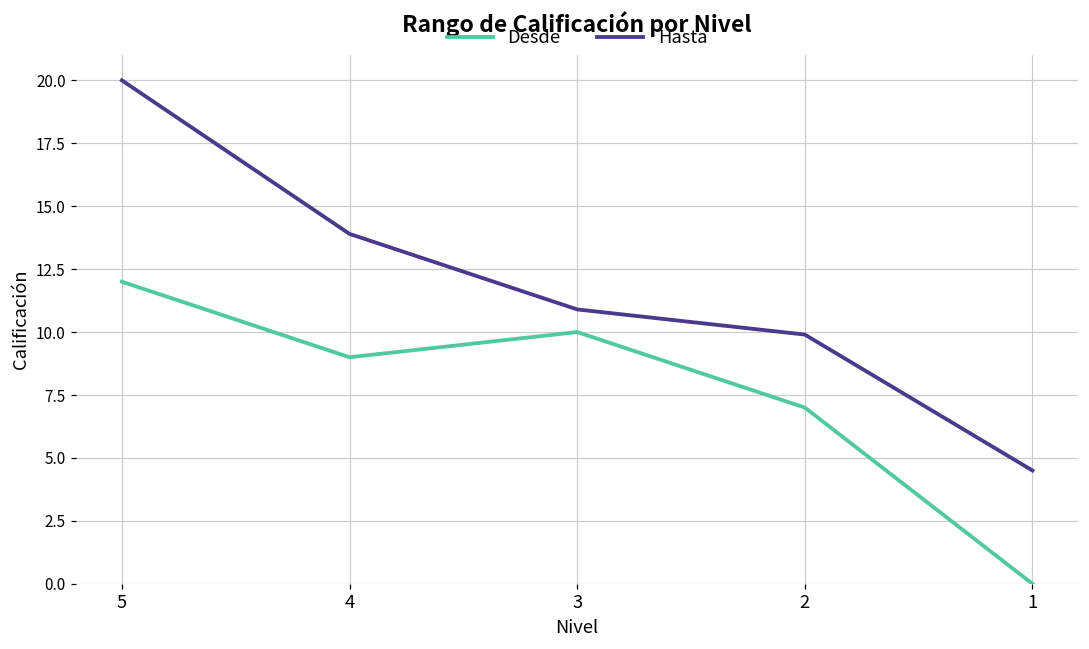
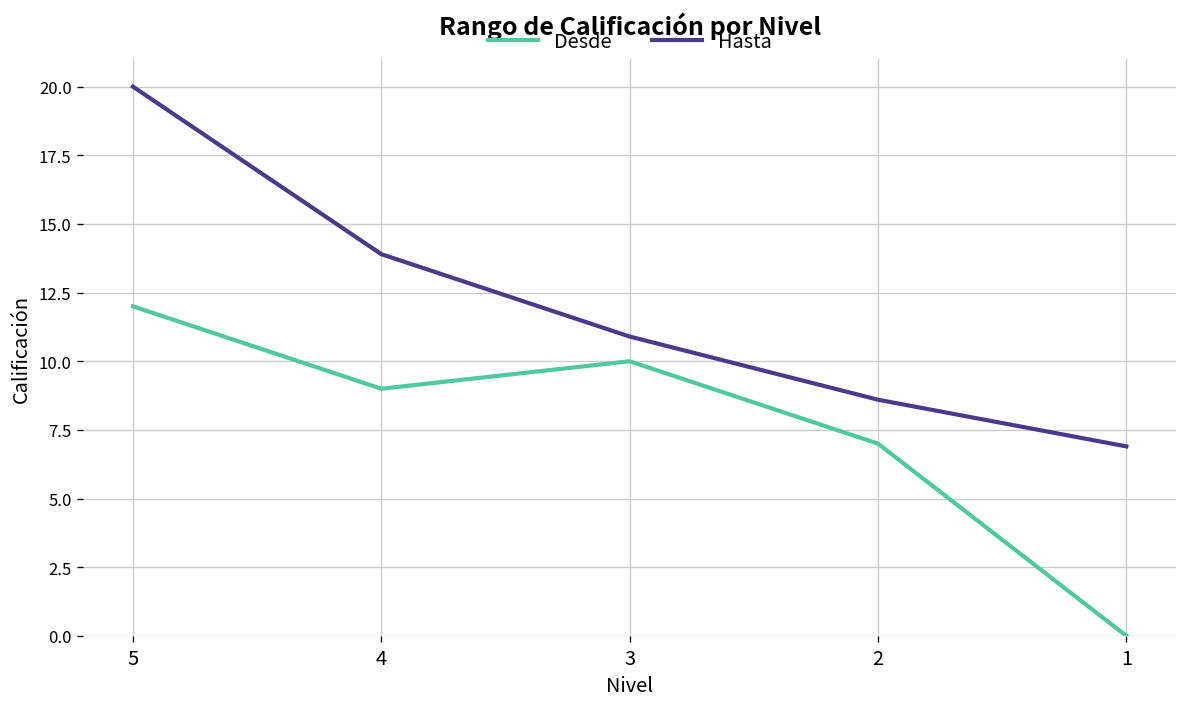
Hasta, 2: 9.9 -> 8.6
Hasta, 1: 4.5 -> 6.9
